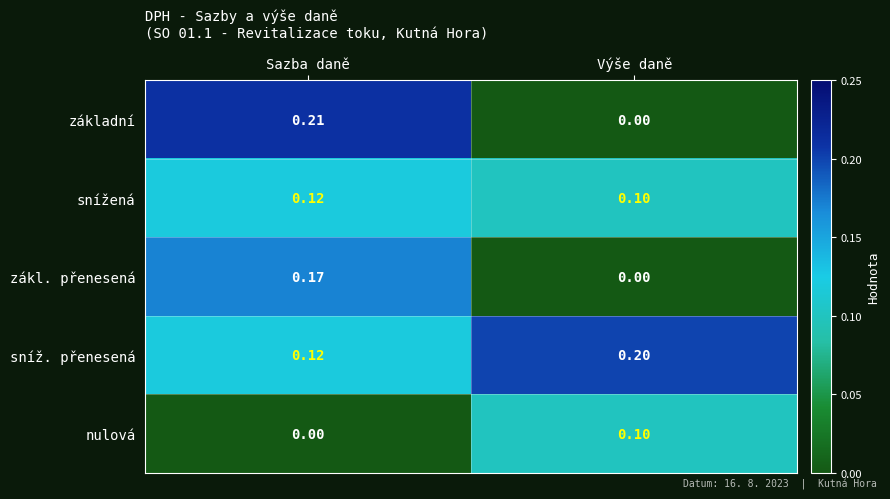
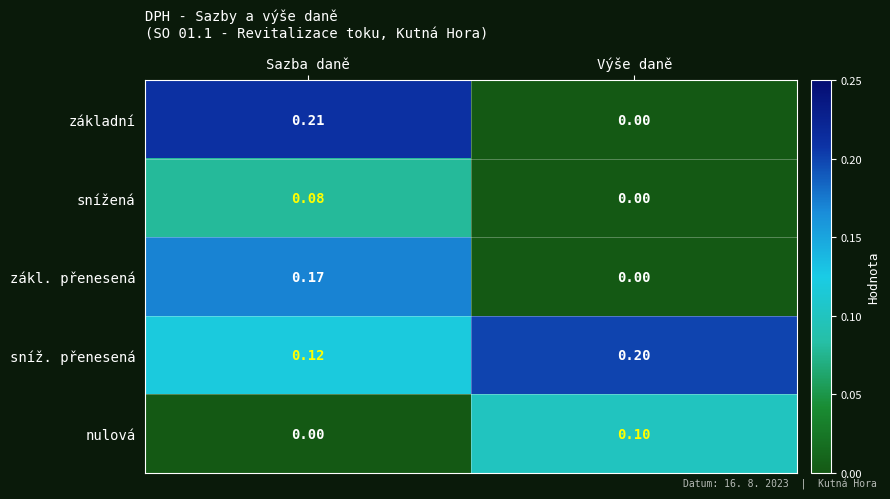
snížená, Sazba daně: 0.12 -> 0.08
snížená, Výše daně: 0.10 -> 0.00
